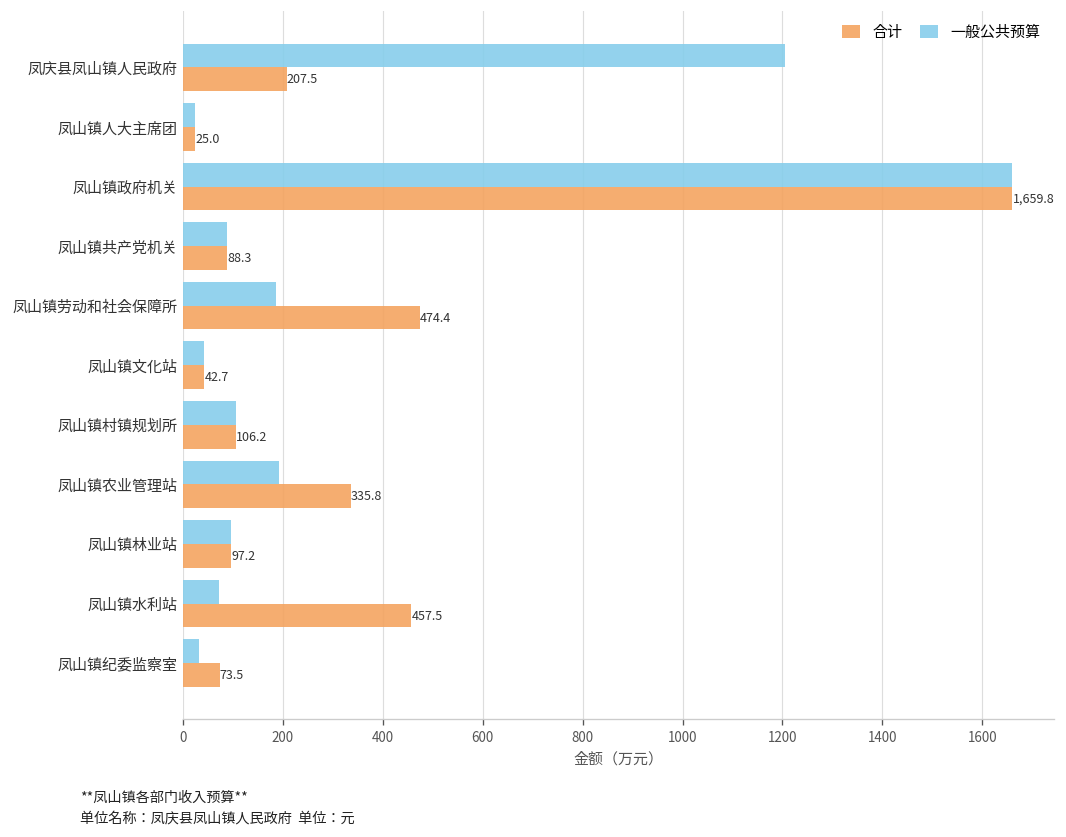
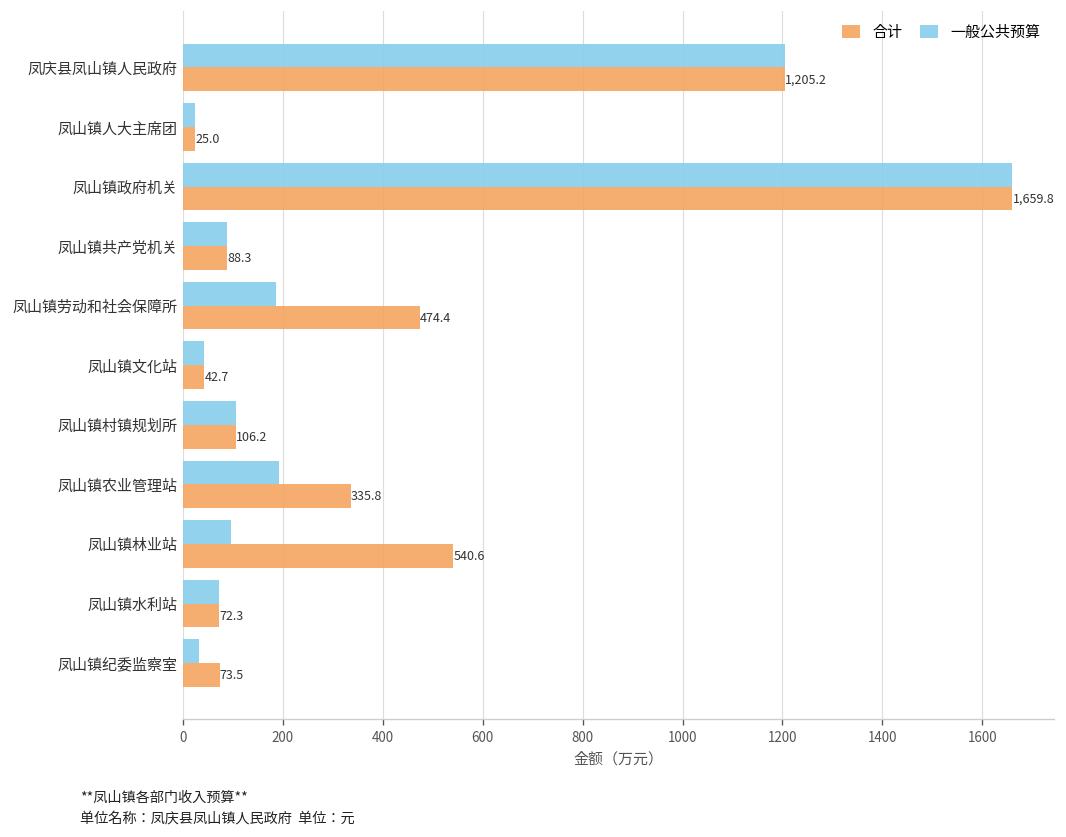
合计, 凤庆县凤山镇人民政府: 207.5 -> 1,205.2
合计, 凤山镇林业站: 97.2 -> 540.6
合计, 凤山镇水利站: 457.5 -> 72.3
